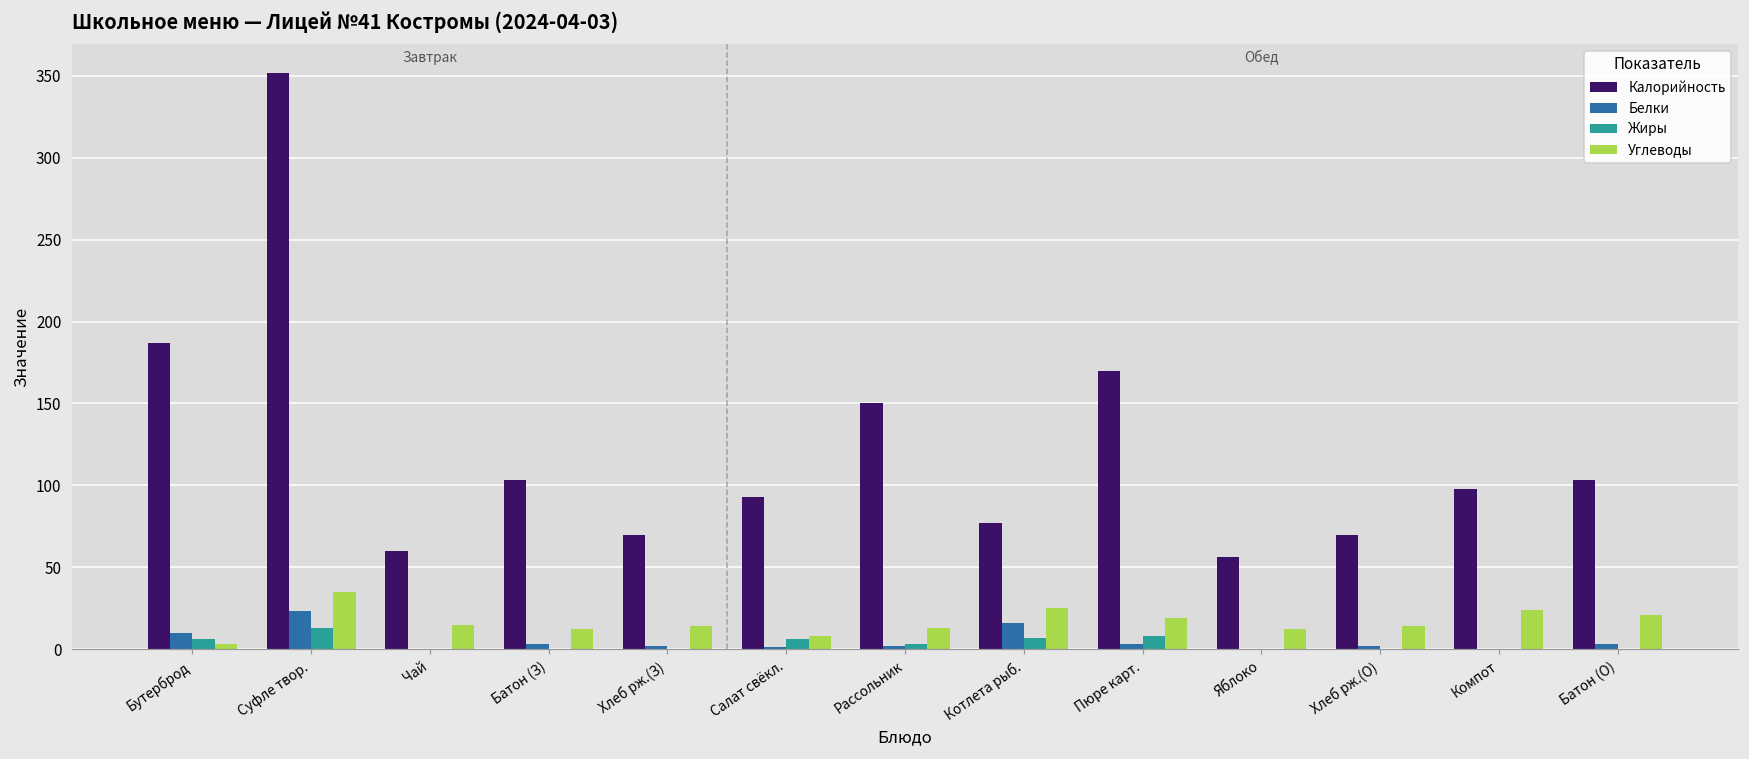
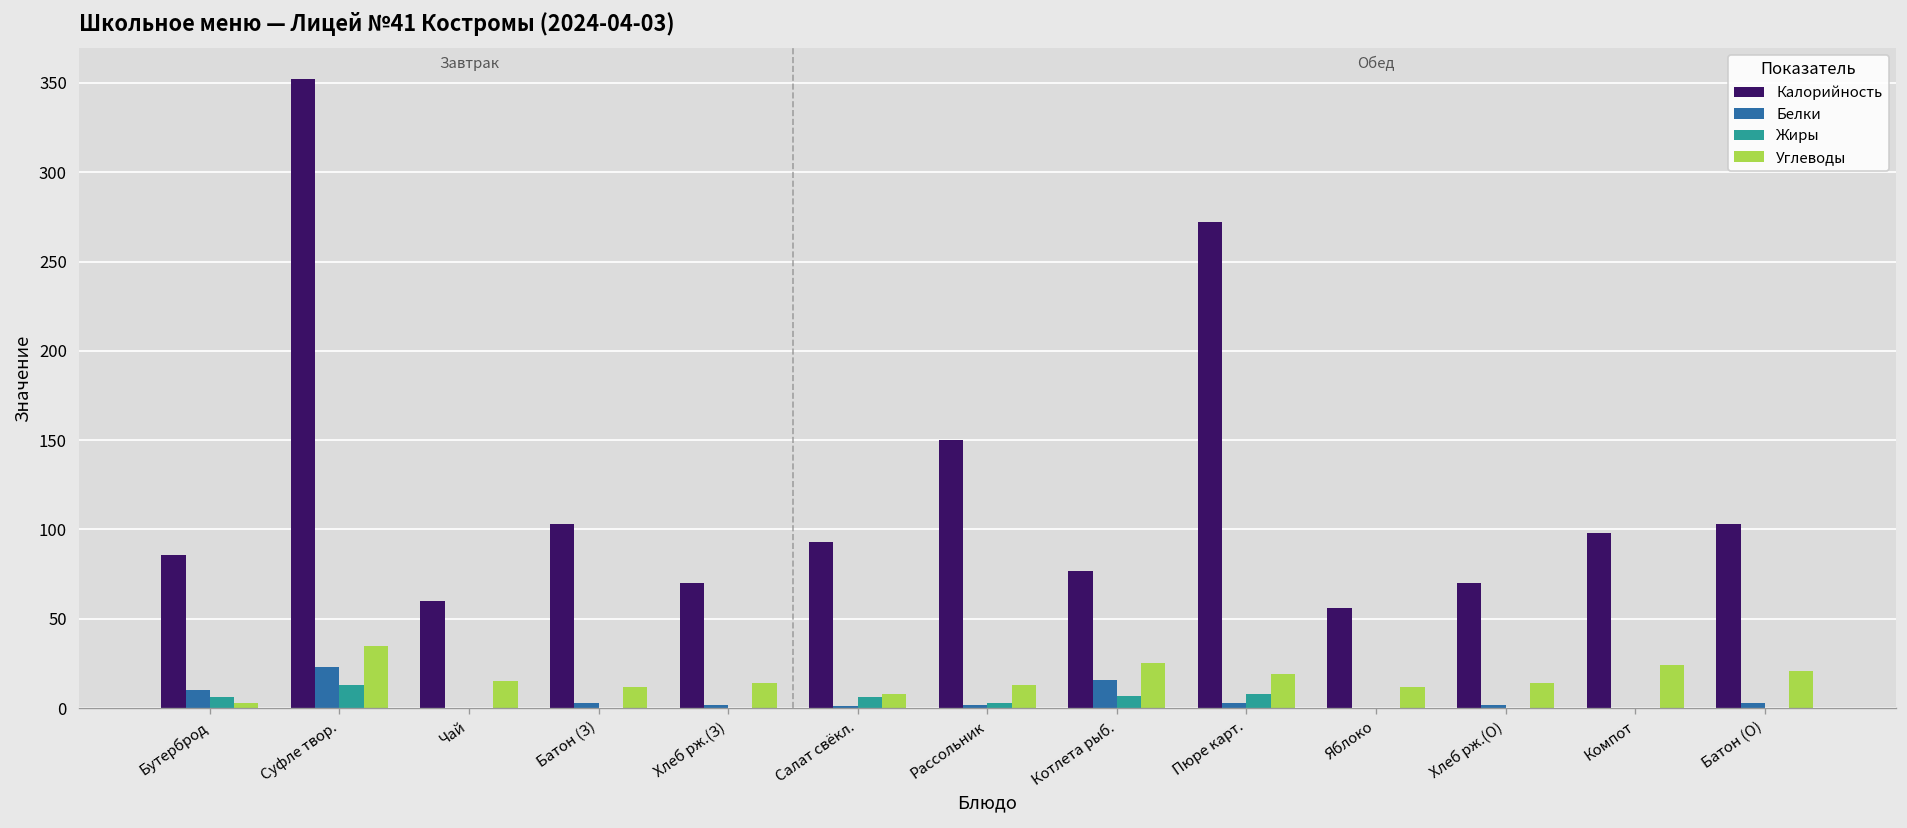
Калорийность, Бутерброд: 187 -> 86
Калорийность, Пюре карт.: 170 -> 272
